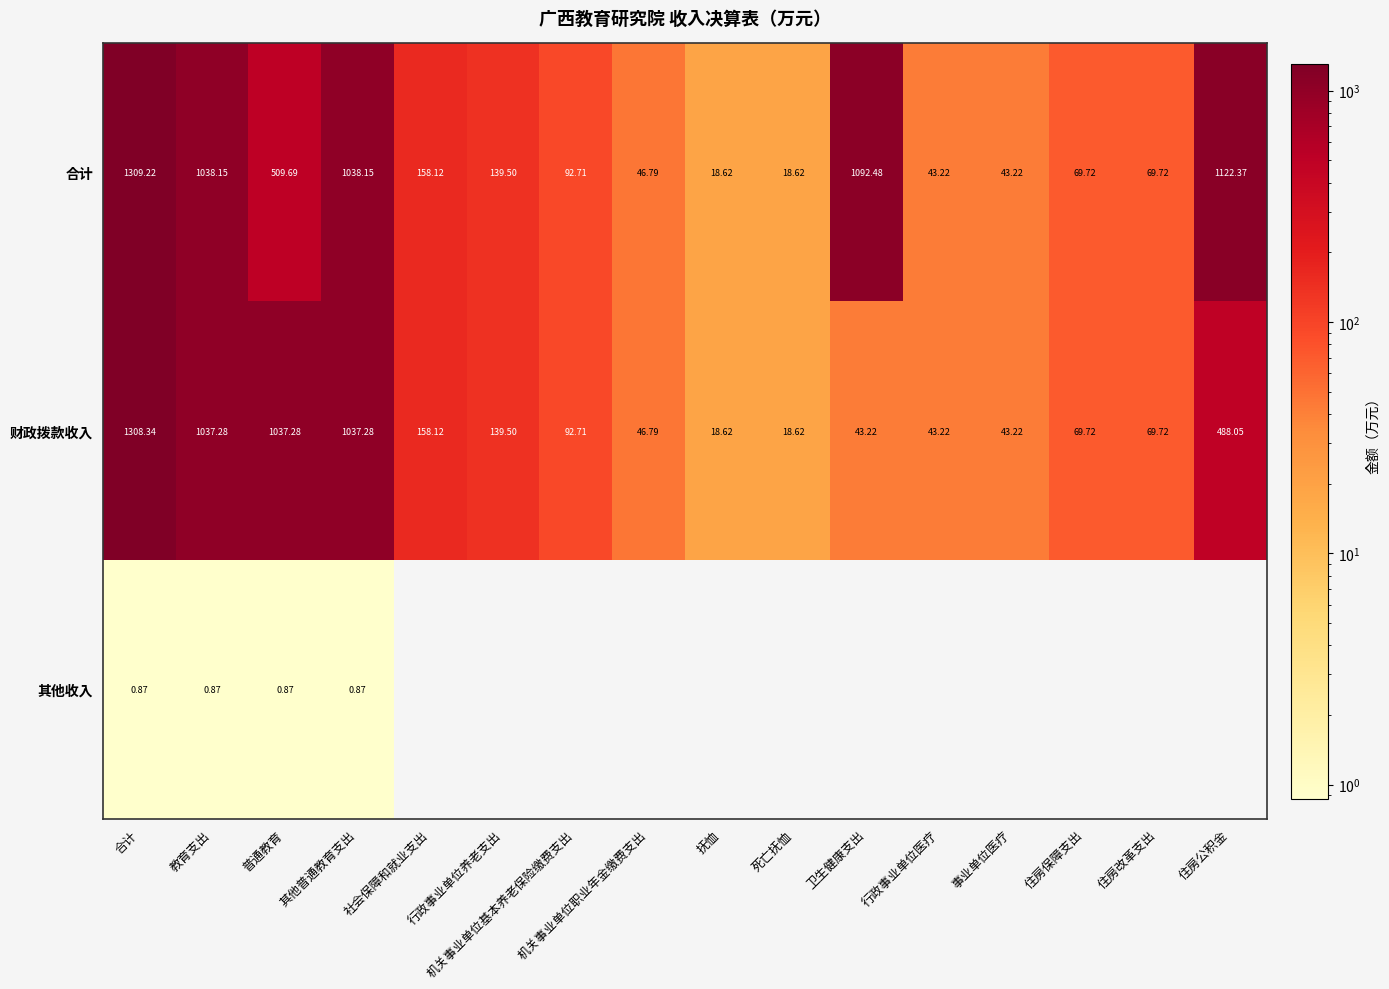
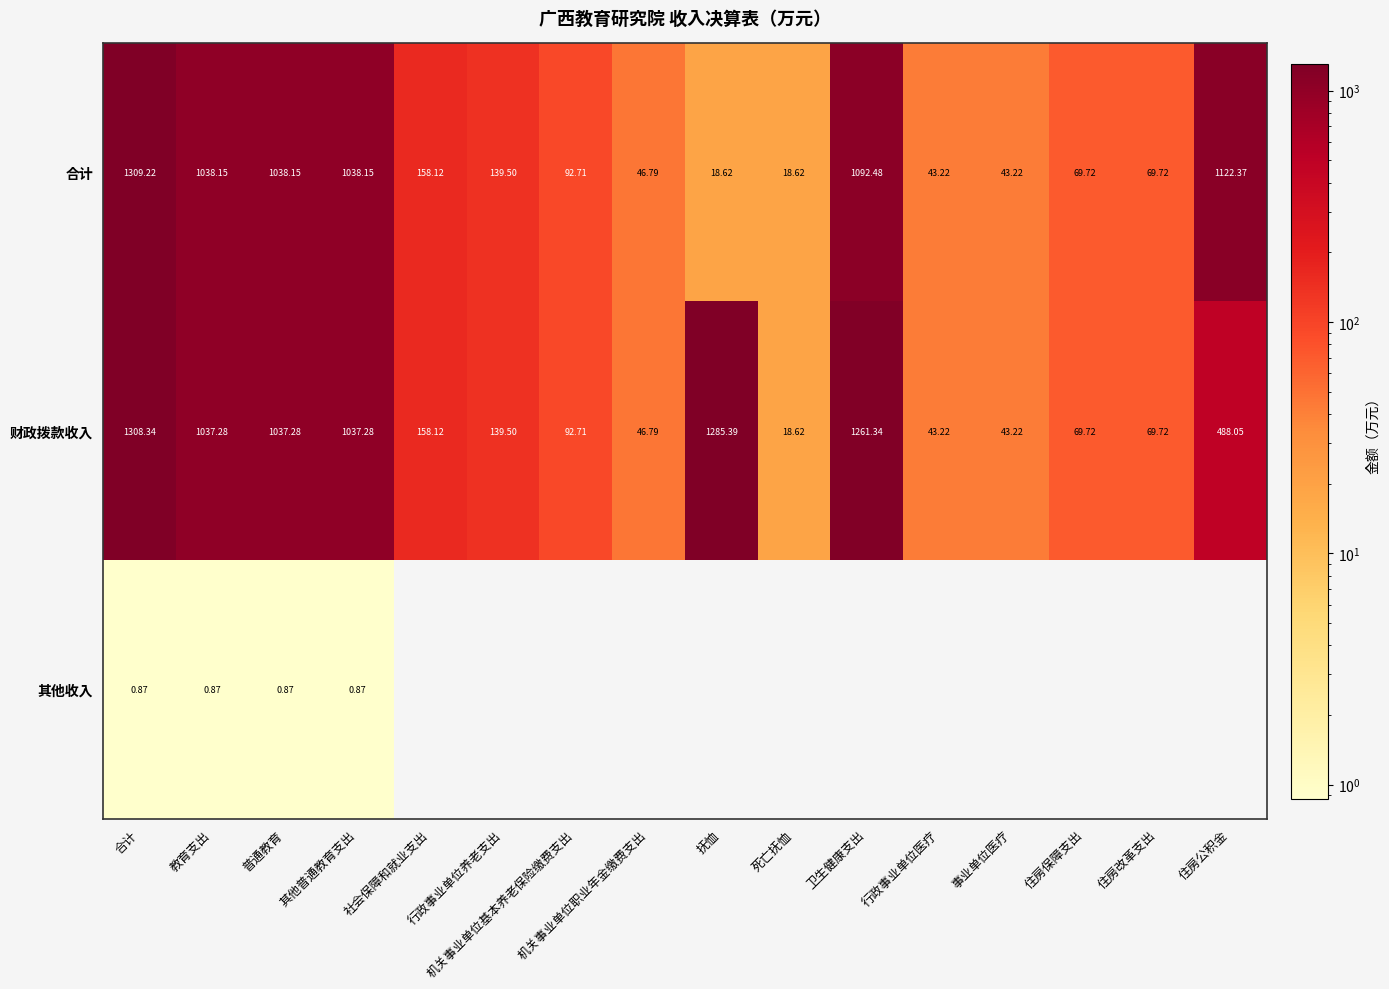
合计, 普通教育: 509.69 -> 1038.15
财政拨款收入, 抚恤: 18.62 -> 1285.39
财政拨款收入, 卫生健康支出: 43.22 -> 1261.34
